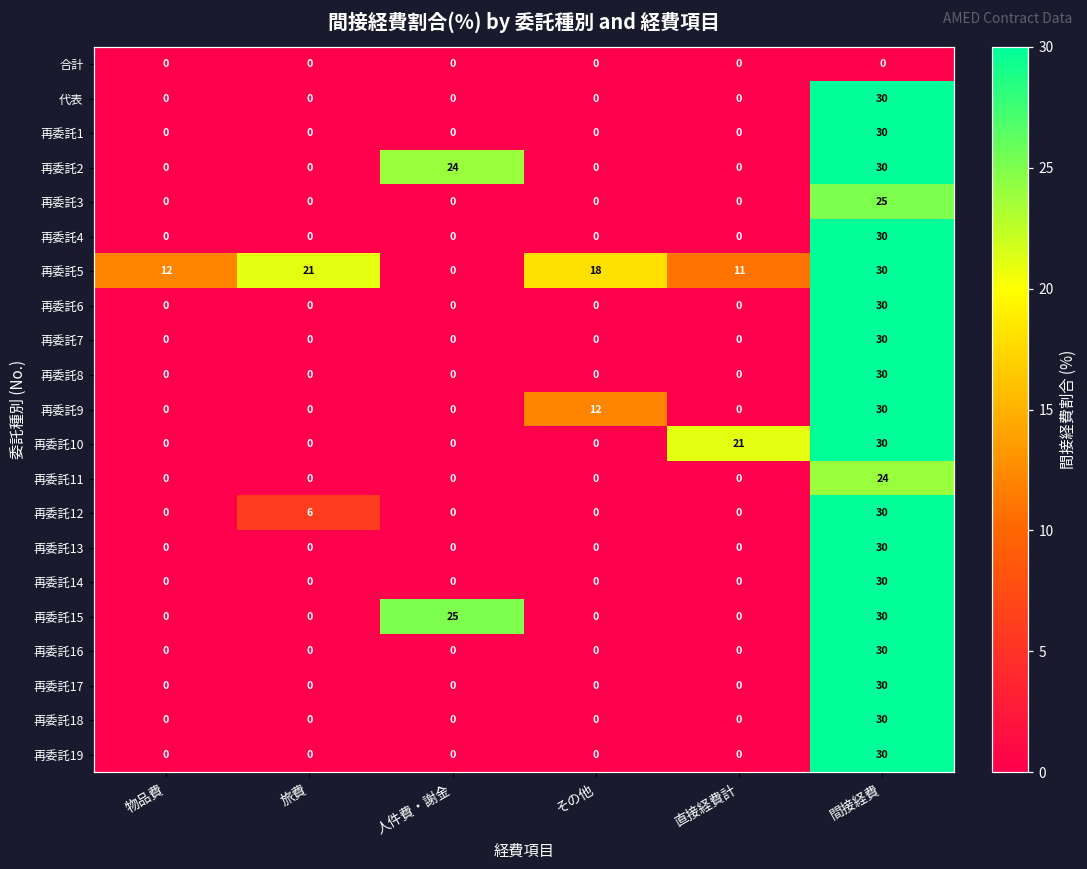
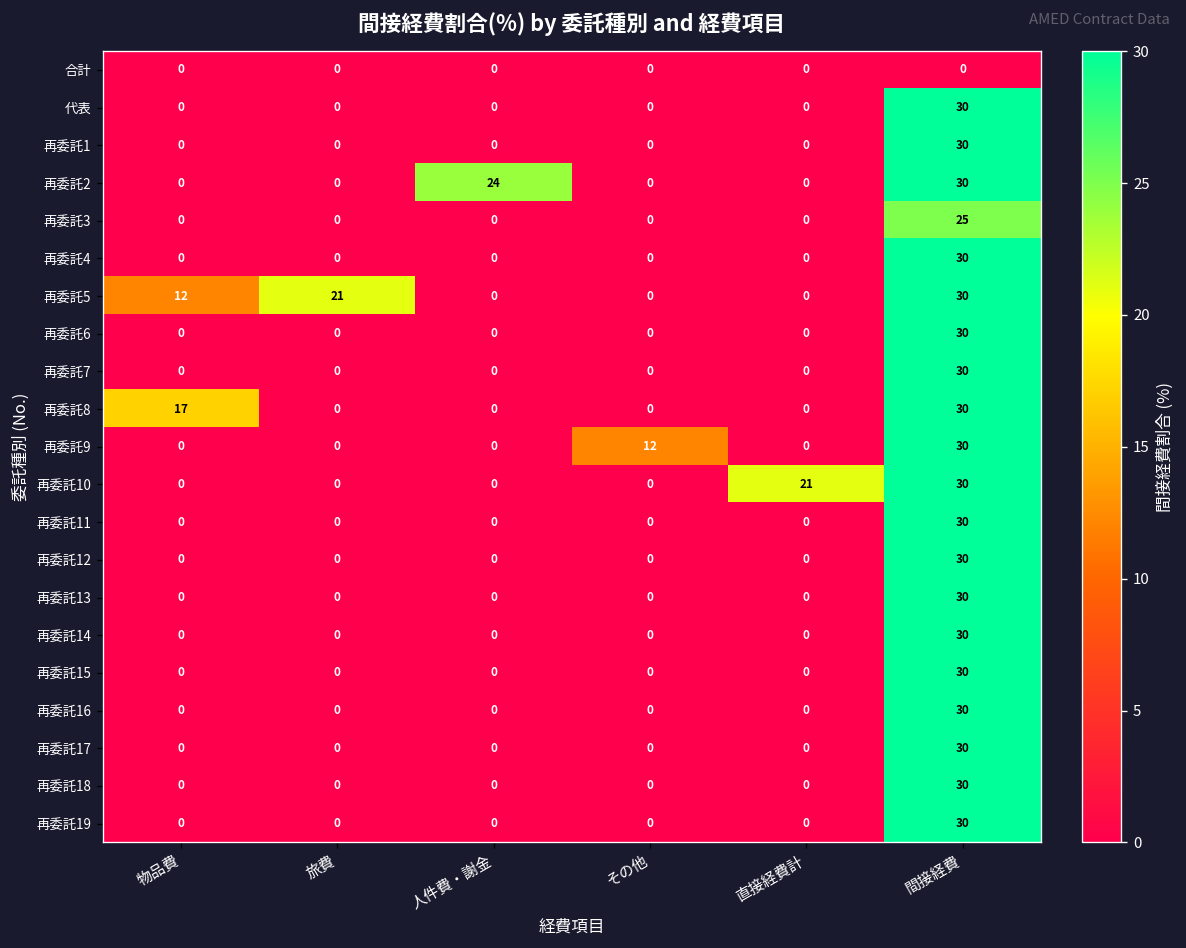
再委託5, その他: 18 -> 0
再委託5, 直接経費計: 11 -> 0
再委託8, 物品費: 0 -> 17
再委託11, 間接経費: 24 -> 30
再委託12, 旅費: 6 -> 0
再委託15, 人件費・謝金: 25 -> 0
